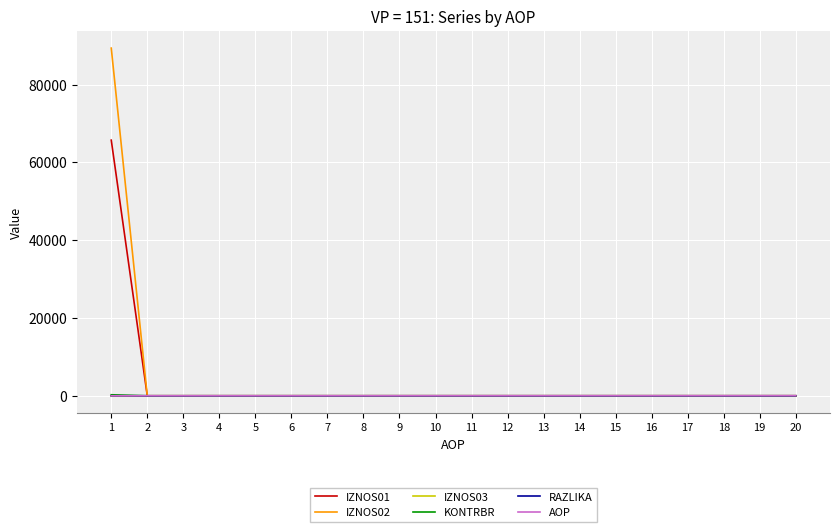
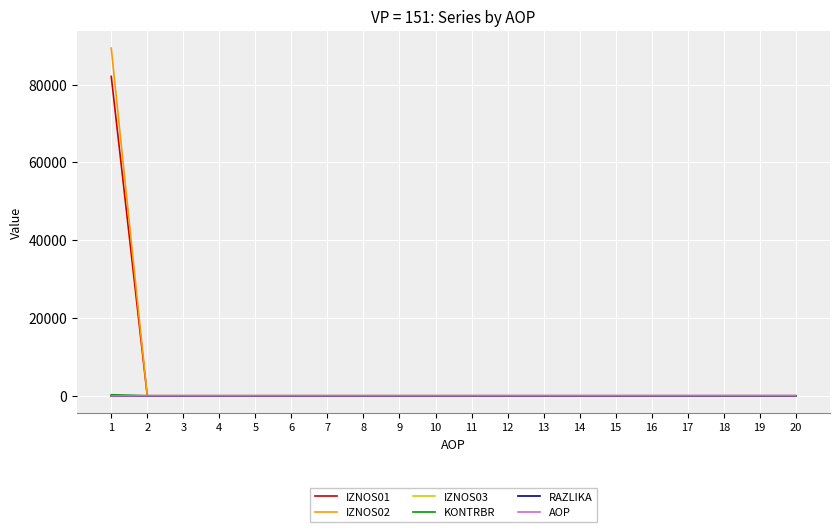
IZNOS01, 1: 66000 -> 82000
